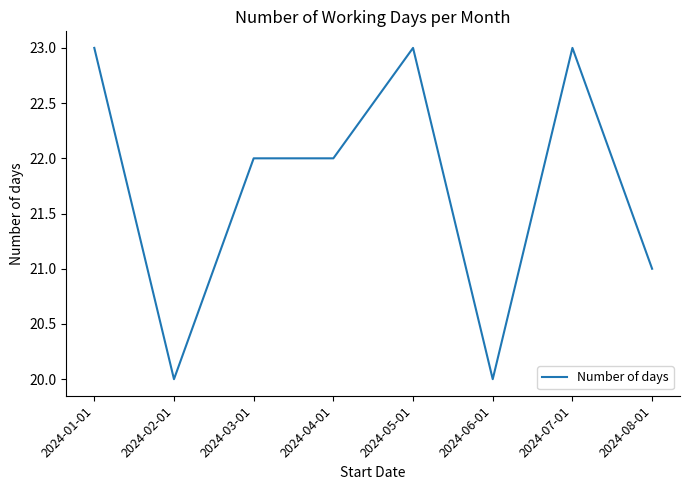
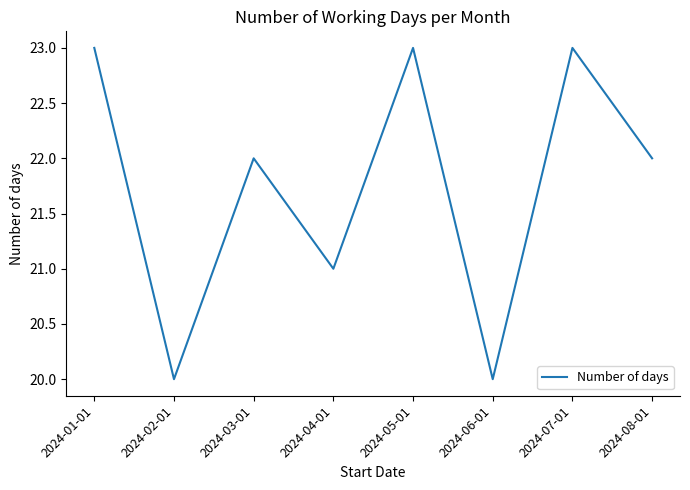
2024-04-01: 22 -> 21
2024-08-01: 21 -> 22
